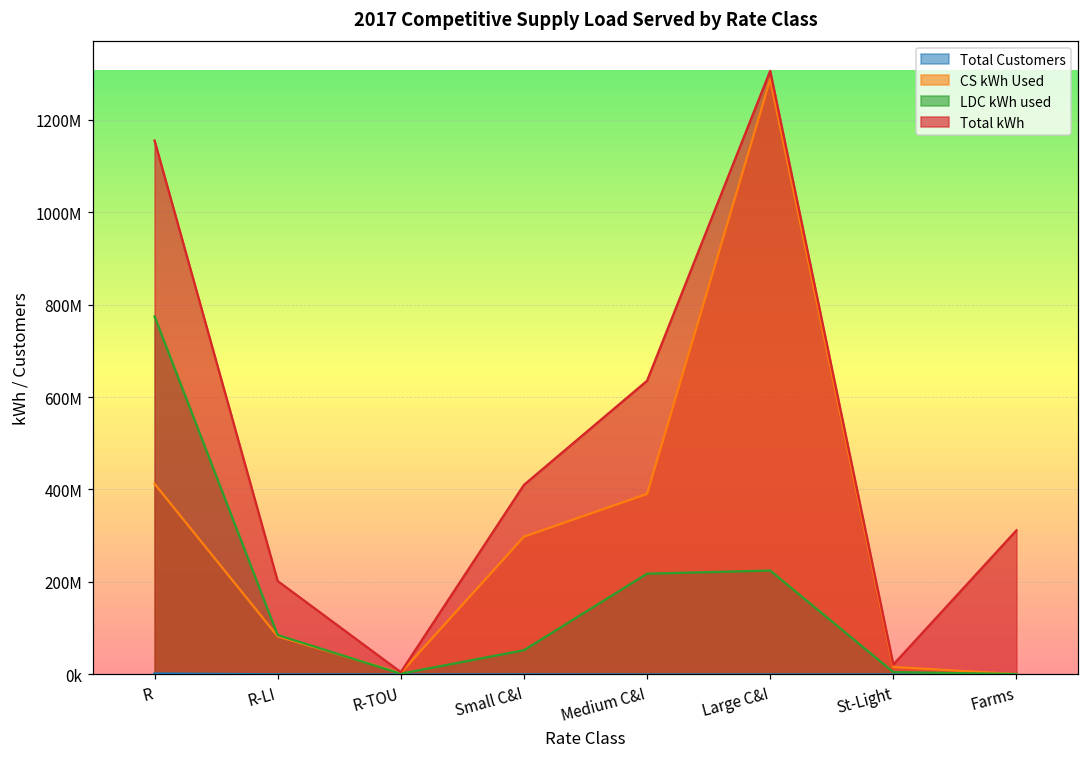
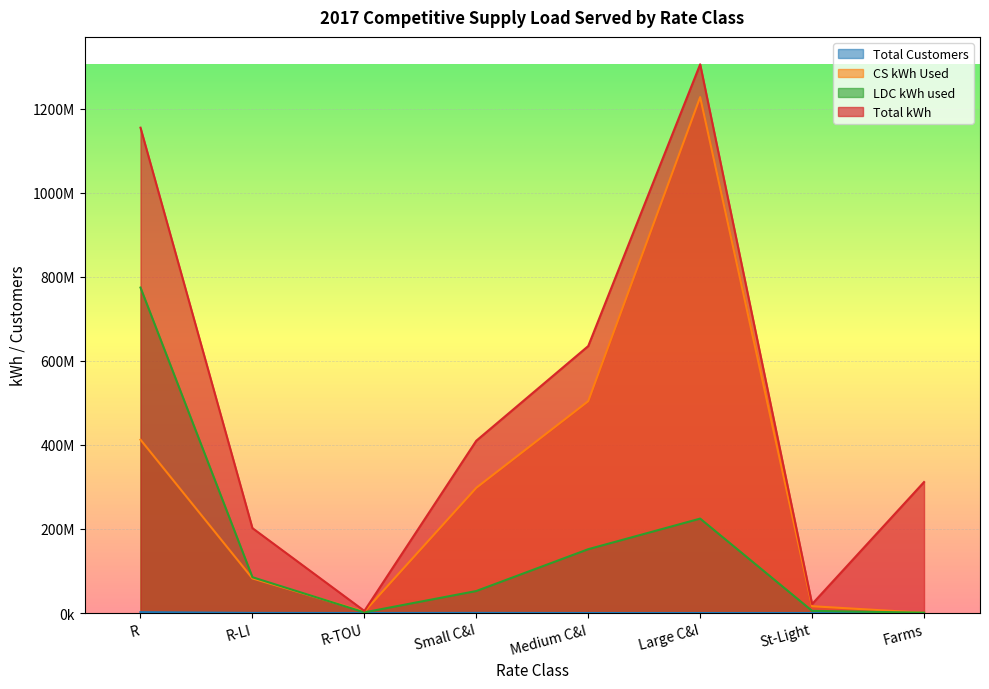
CS kWh Used, Medium C&I: 390000000 -> 500000000
LDC kWh used, Medium C&I: 220000000 -> 150000000
CS kWh Used, Large C&I: 1290000000 -> 1230000000
